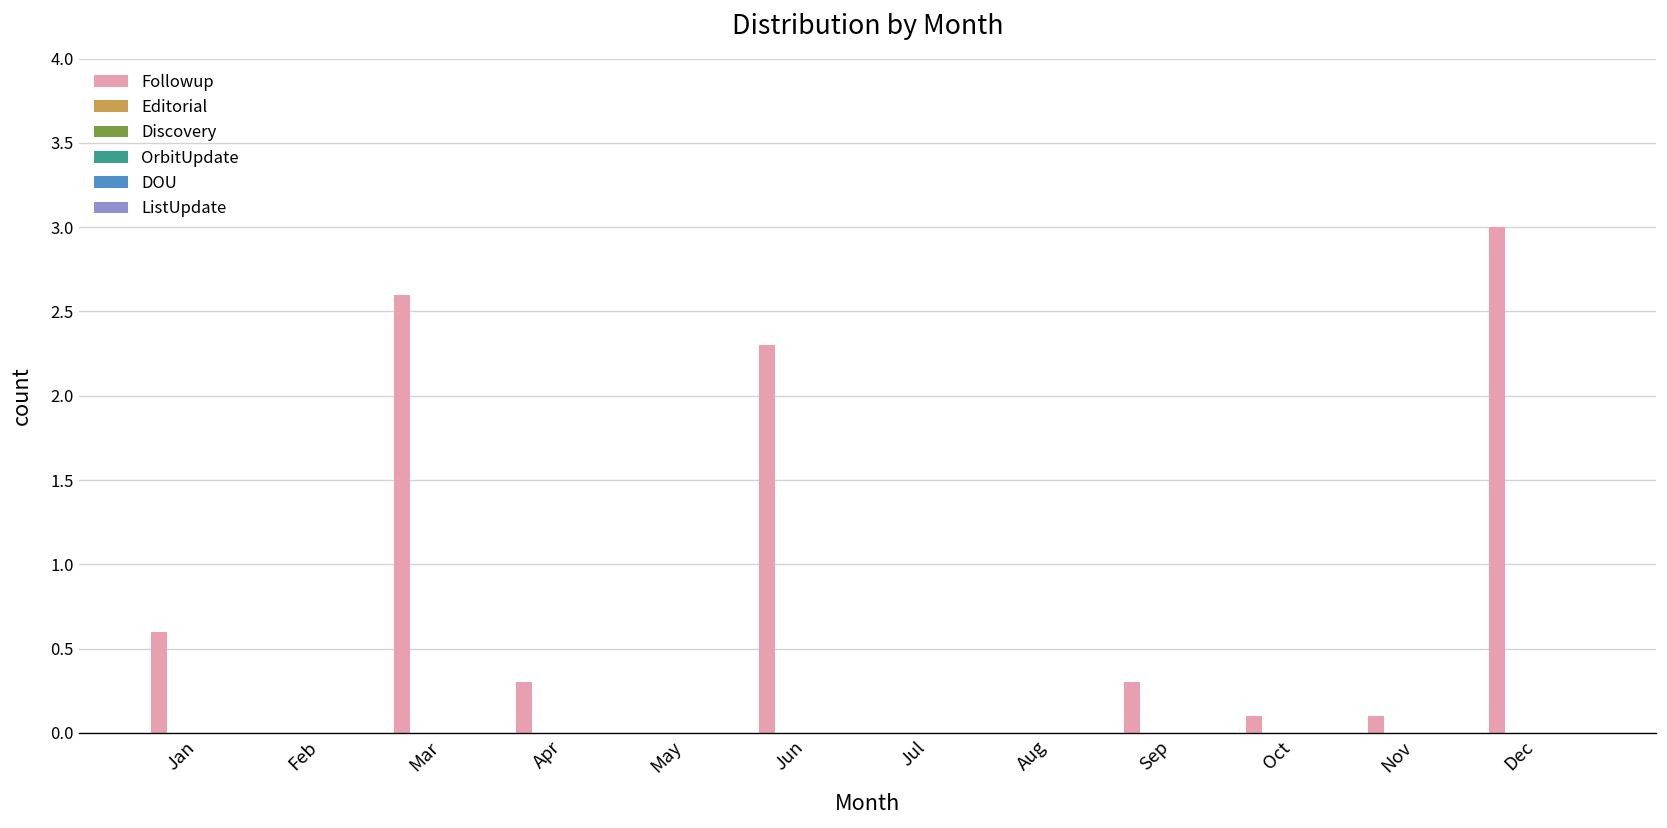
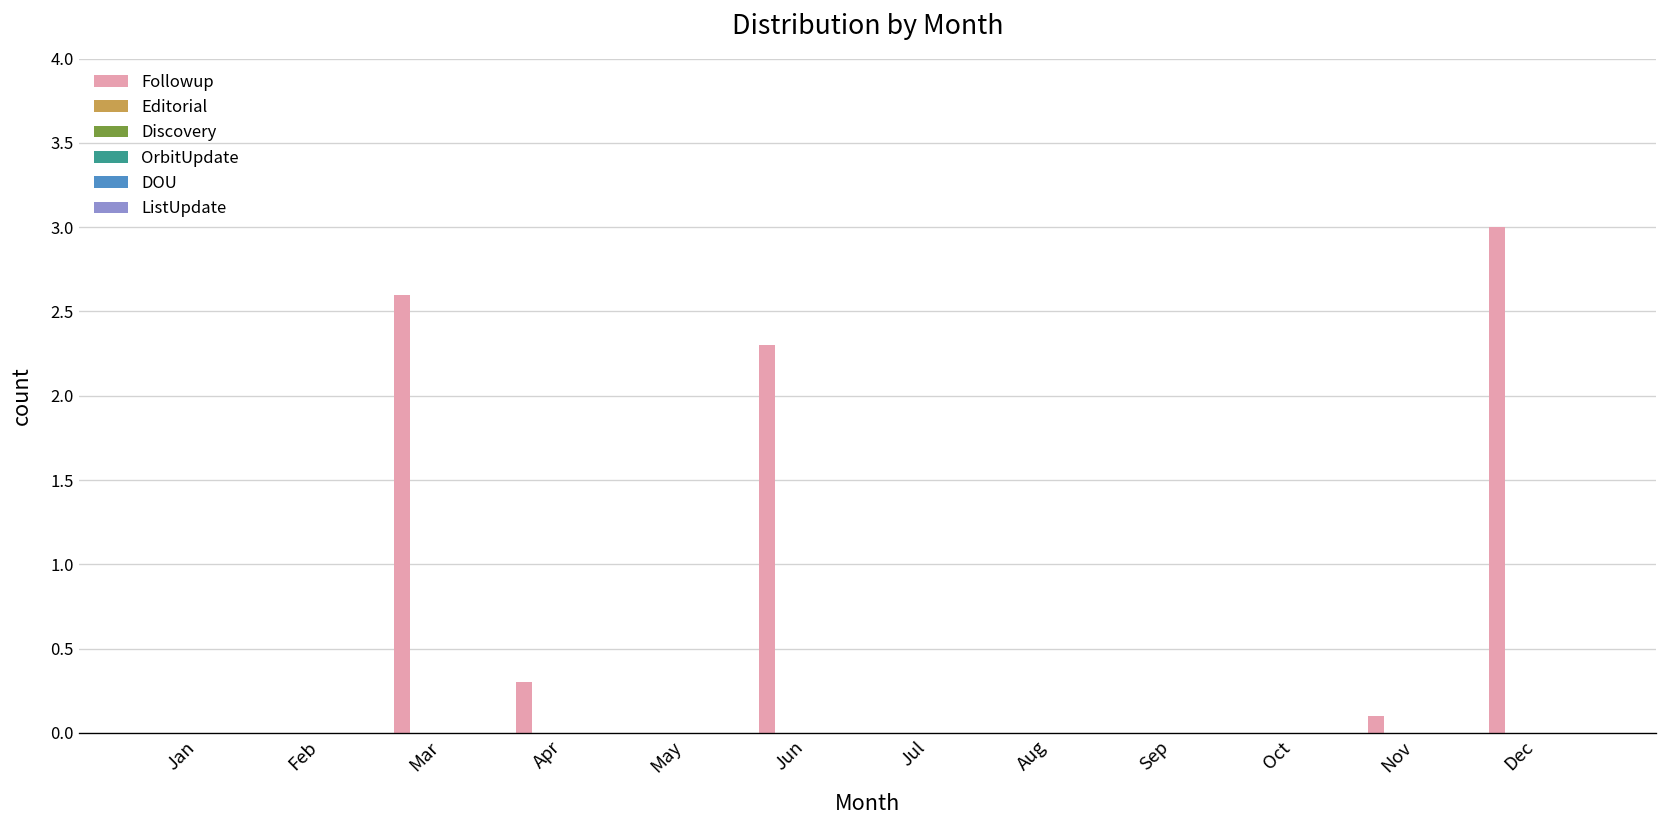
Followup, Jan: 0.6 -> 0.0
Followup, Sep: 0.3 -> 0.0
Followup, Oct: 0.1 -> 0.0
